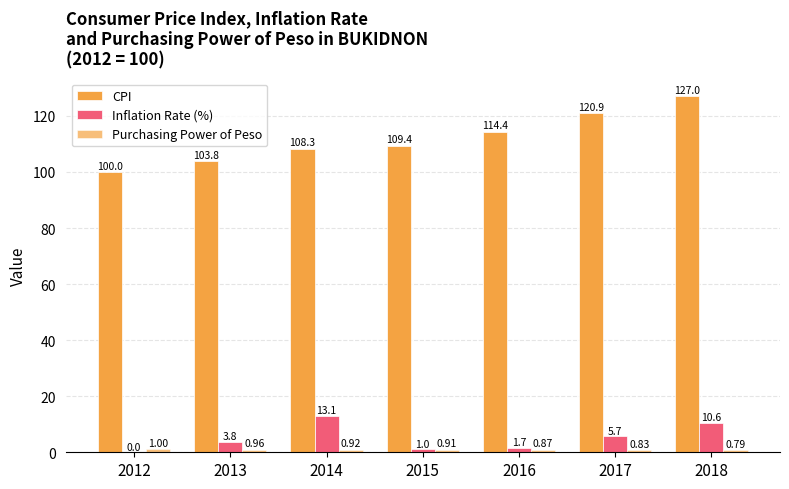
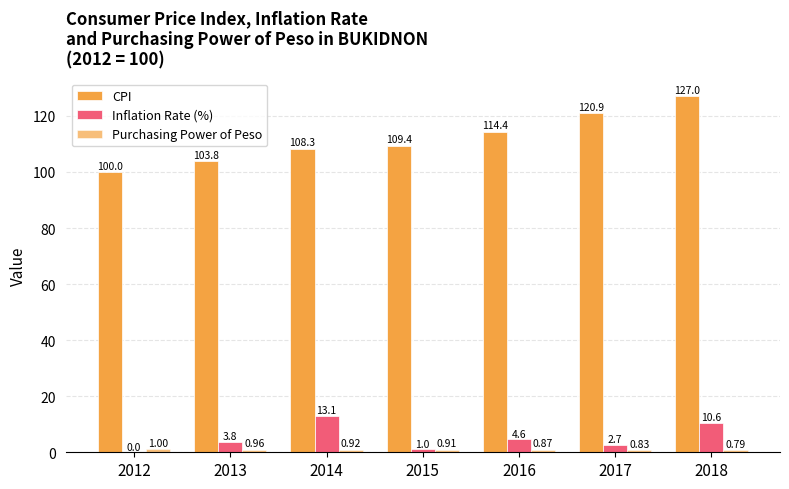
Inflation Rate (%), 2016: 1.7 -> 4.6
Inflation Rate (%), 2017: 5.7 -> 2.7
